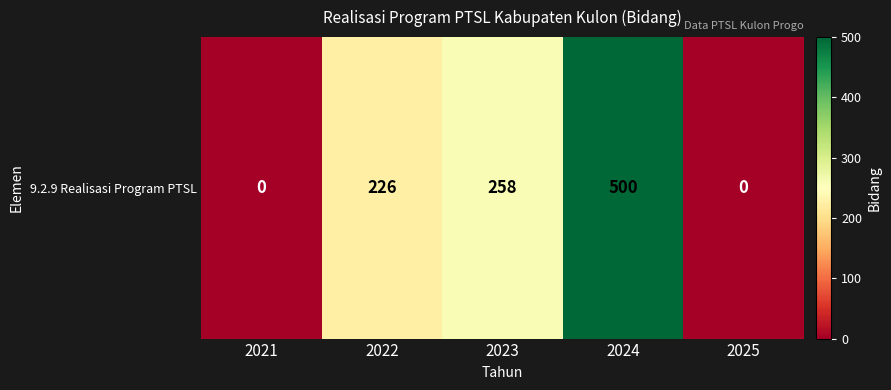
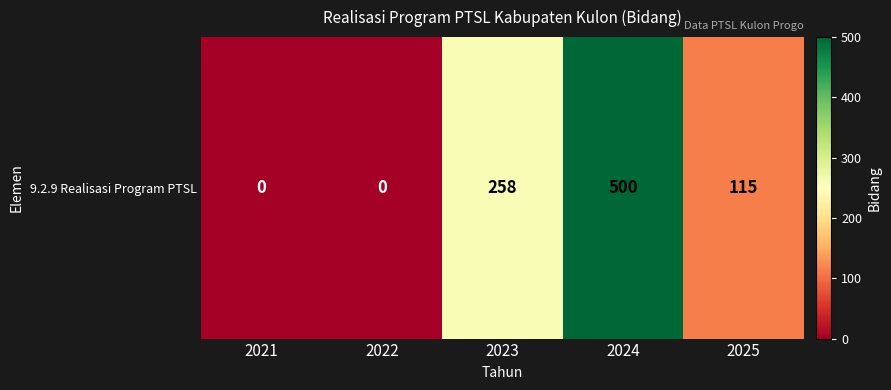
9.2.9 Realisasi Program PTSL, 2022: 226 -> 0
9.2.9 Realisasi Program PTSL, 2025: 0 -> 115
